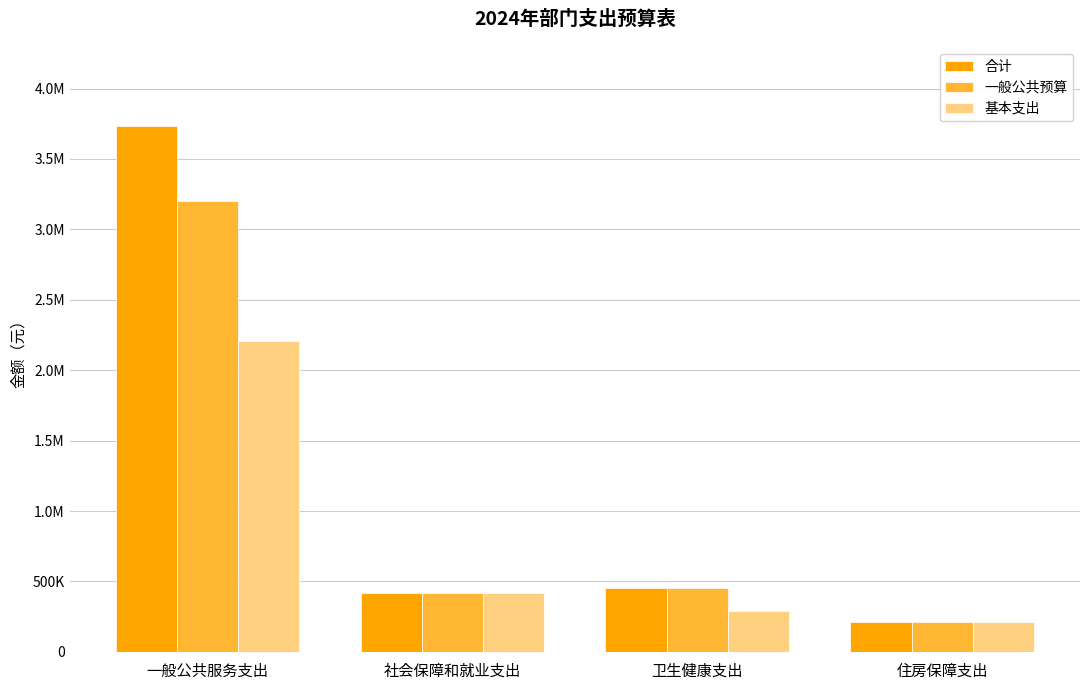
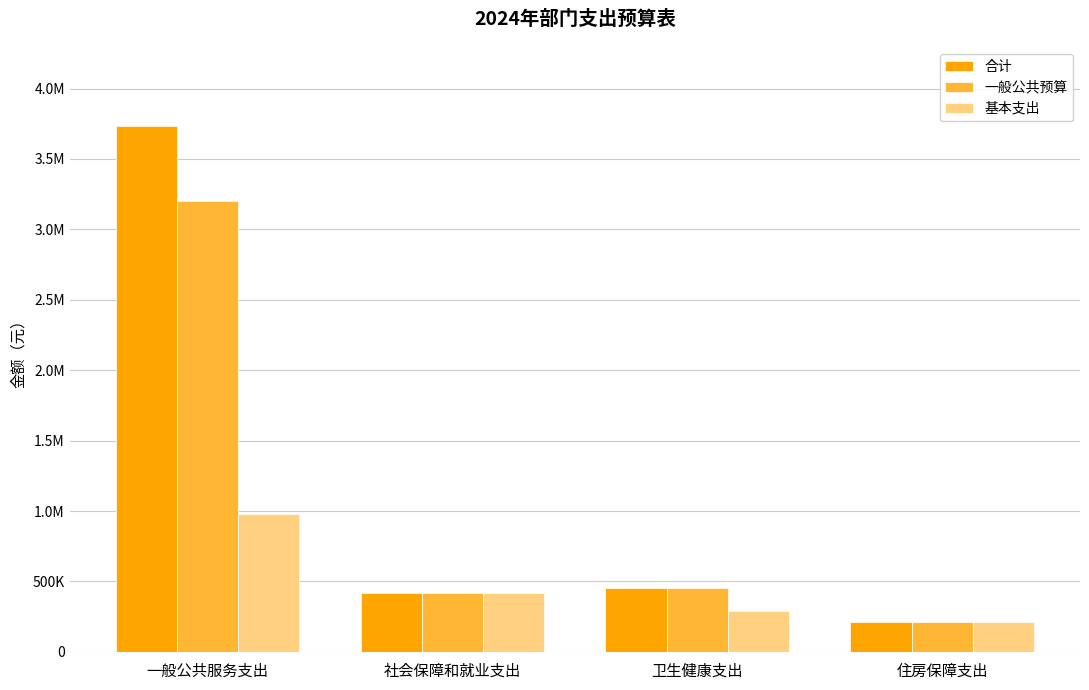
基本支出, 一般公共服务支出: 2200000 -> 980000
